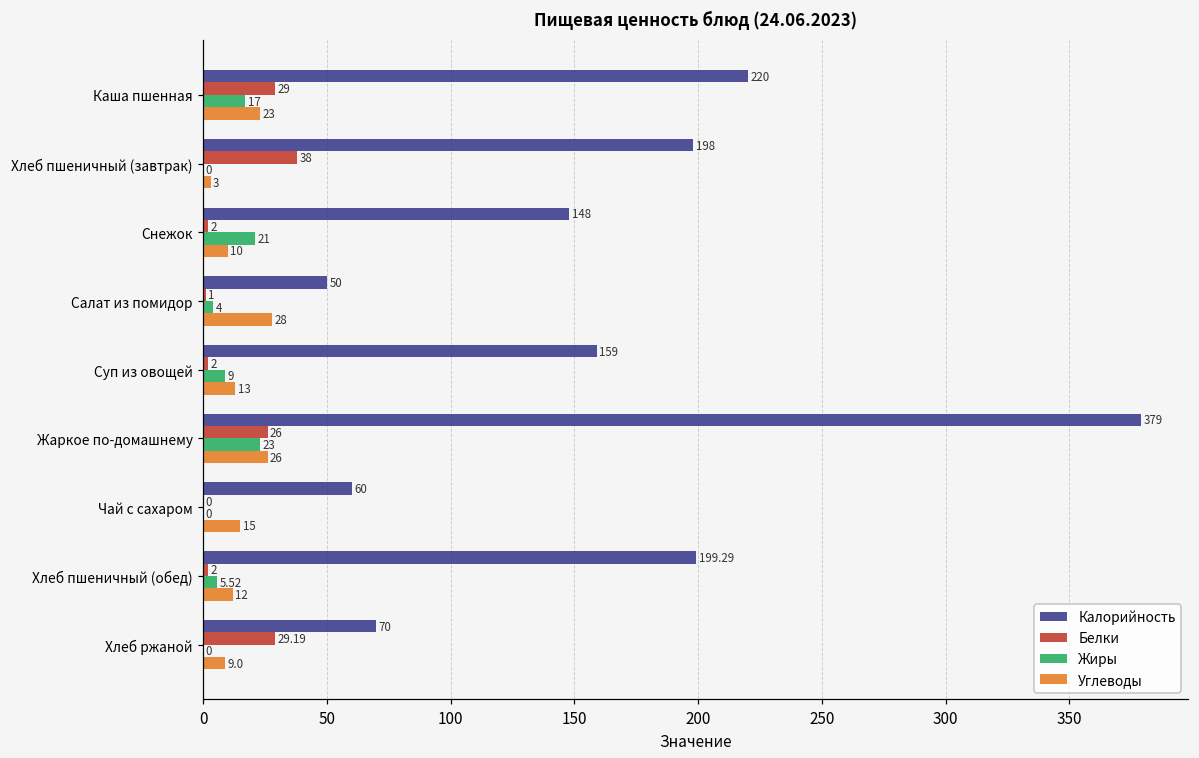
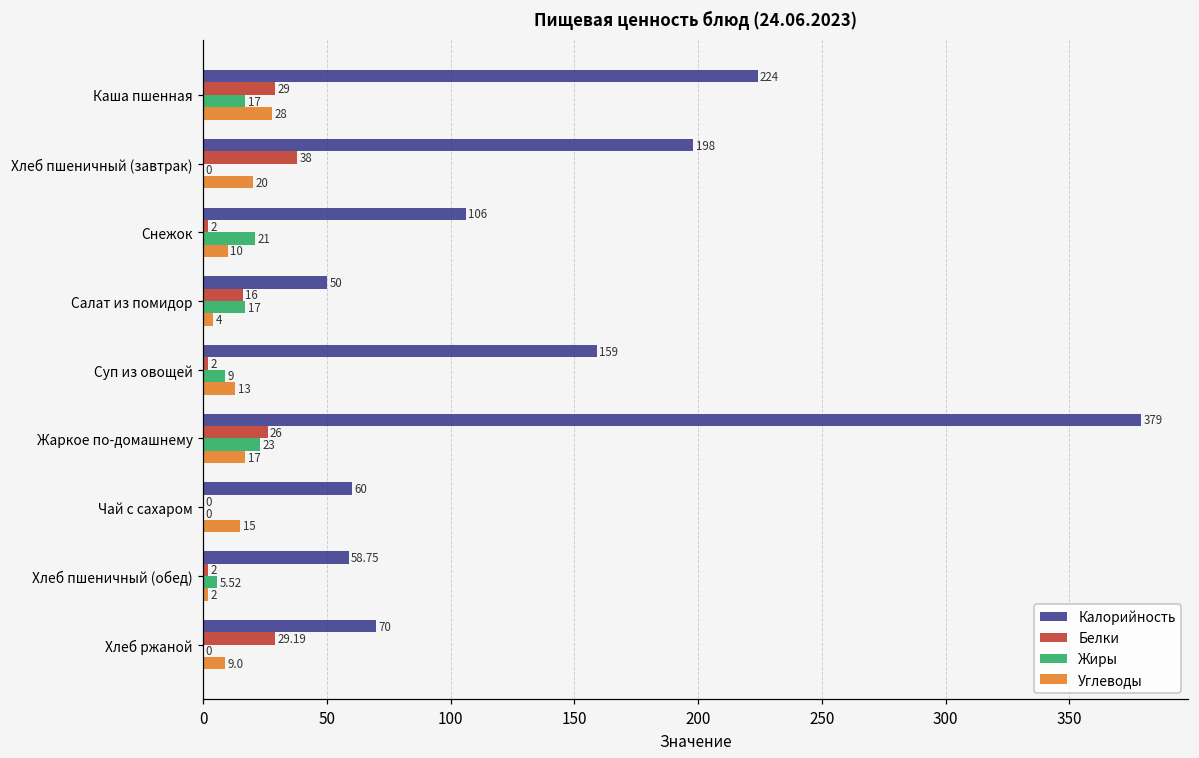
Калорийность, Каша пшенная: 220 -> 224
Углеводы, Каша пшенная: 23 -> 28
Углеводы, Хлеб пшеничный (завтрак): 3 -> 20
Калорийность, Снежок: 148 -> 106
Белки, Салат из помидор: 1 -> 16
Жиры, Салат из помидор: 4 -> 17
Углеводы, Салат из помидор: 28 -> 4
Углеводы, Жаркое по-домашнему: 26 -> 17
Калорийность, Хлеб пшеничный (обед): 199.29 -> 58.75
Углеводы, Хлеб пшеничный (обед): 12 -> 2
